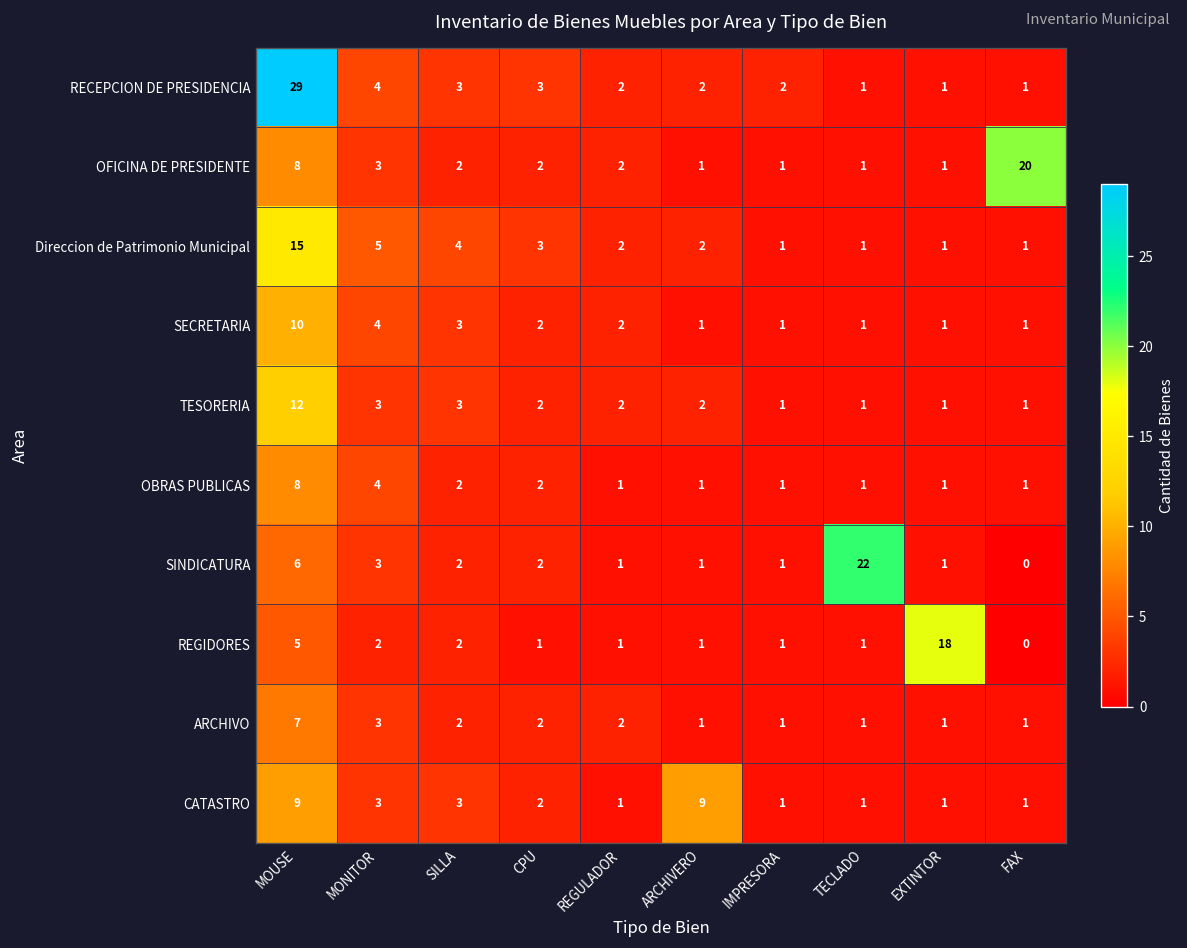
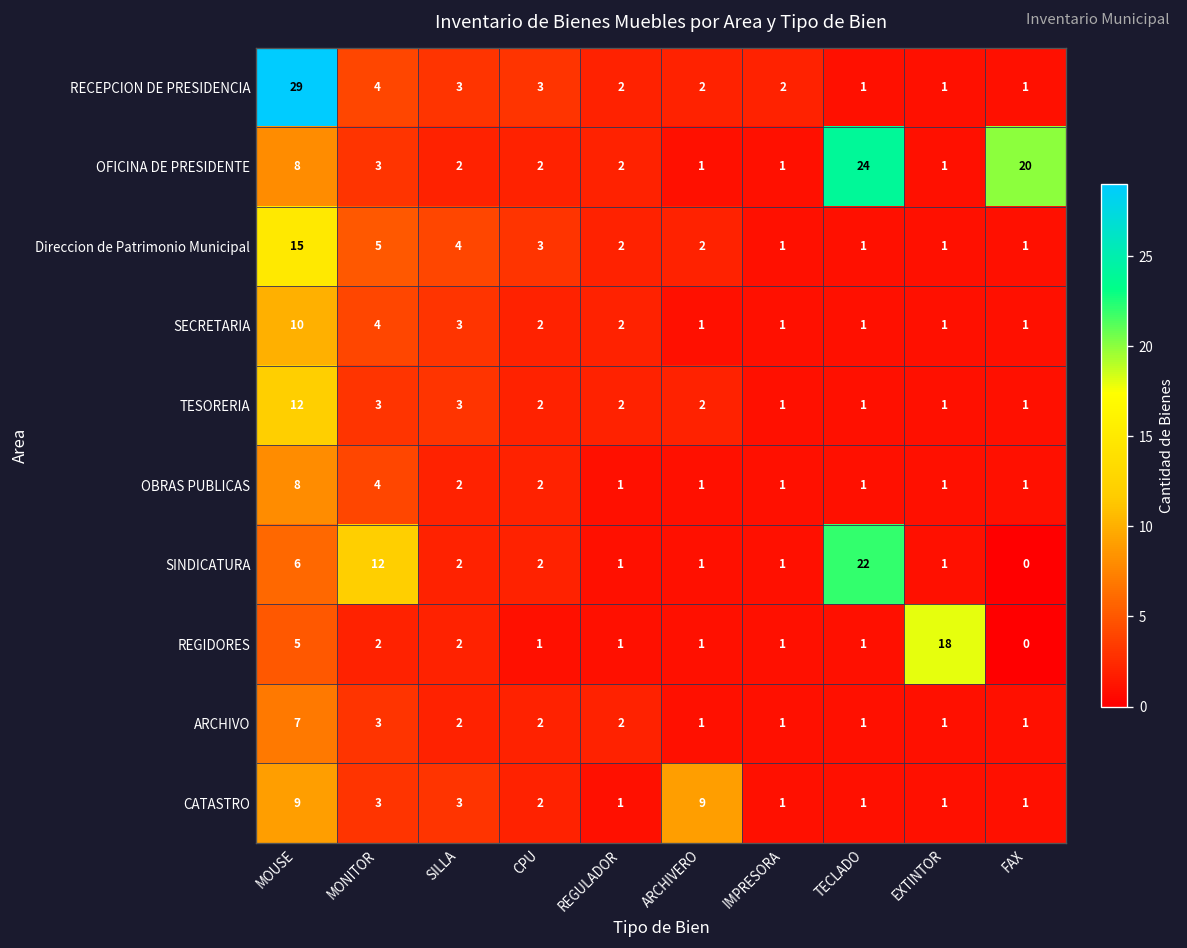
OFICINA DE PRESIDENTE, TECLADO: 1 -> 24
SINDICATURA, MONITOR: 3 -> 12
